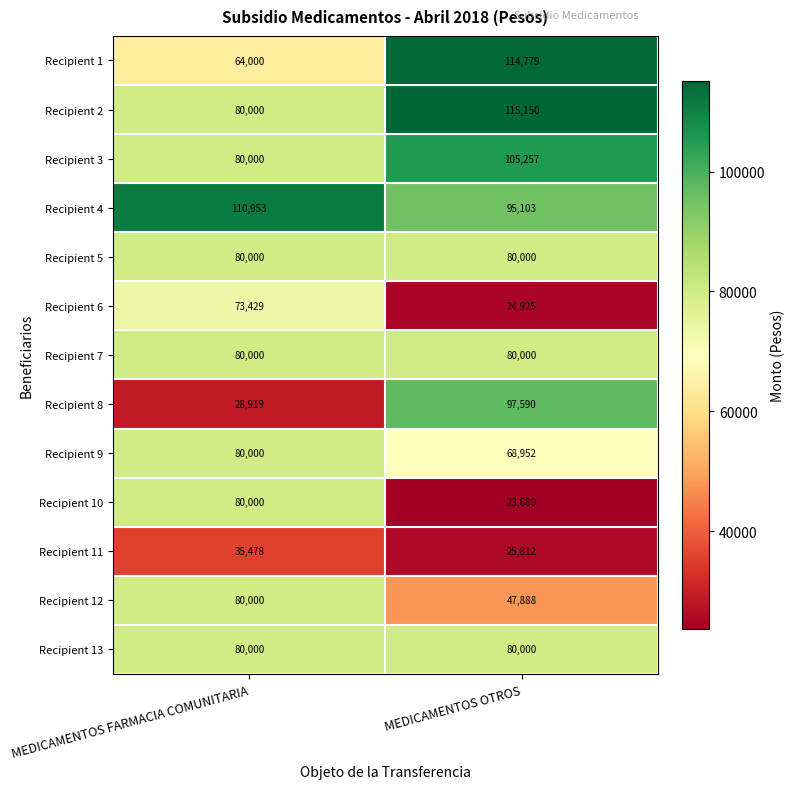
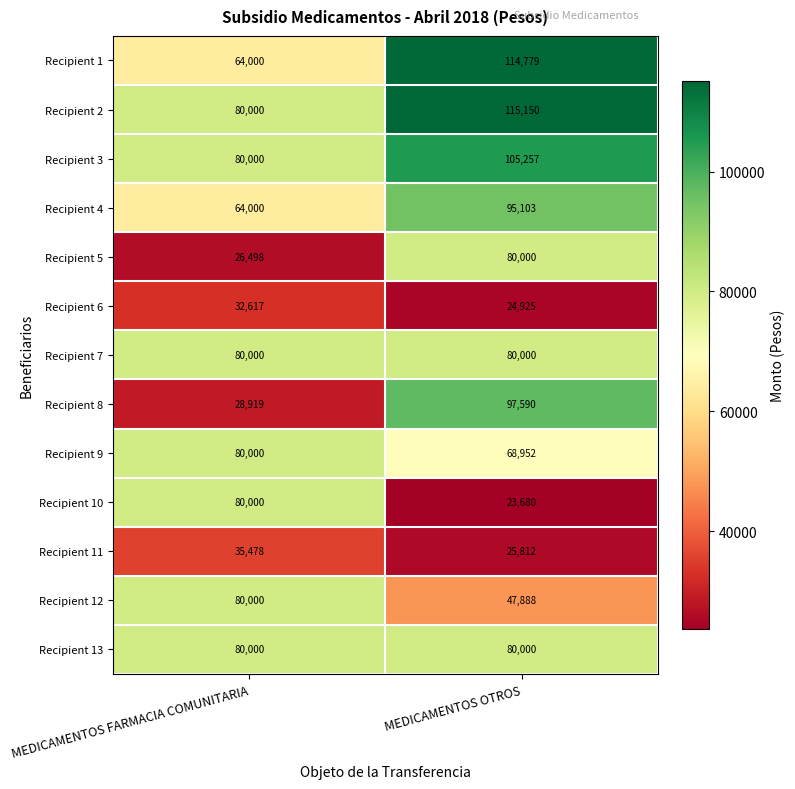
Recipient 4, MEDICAMENTOS FARMACIA COMUNITARIA: 110,953 -> 64,000
Recipient 5, MEDICAMENTOS FARMACIA COMUNITARIA: 80,000 -> 26,498
Recipient 6, MEDICAMENTOS FARMACIA COMUNITARIA: 73,429 -> 32,617
